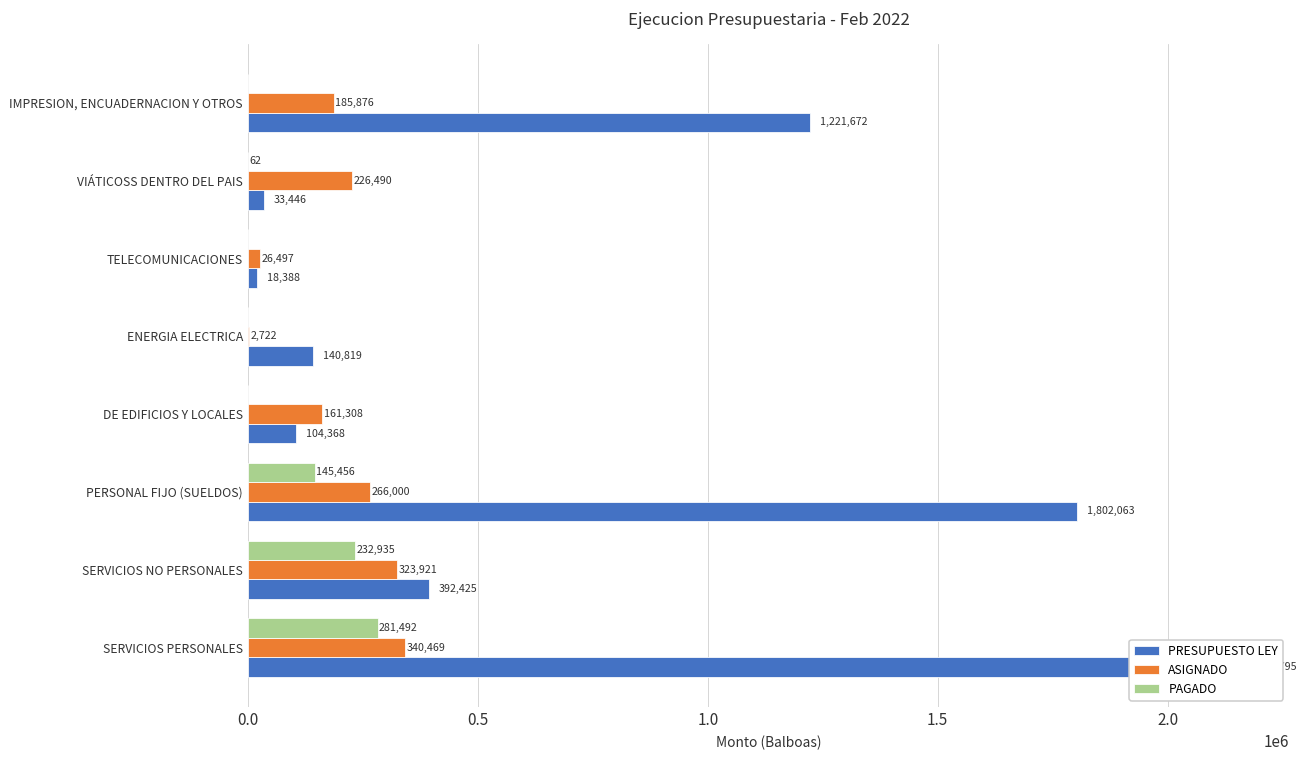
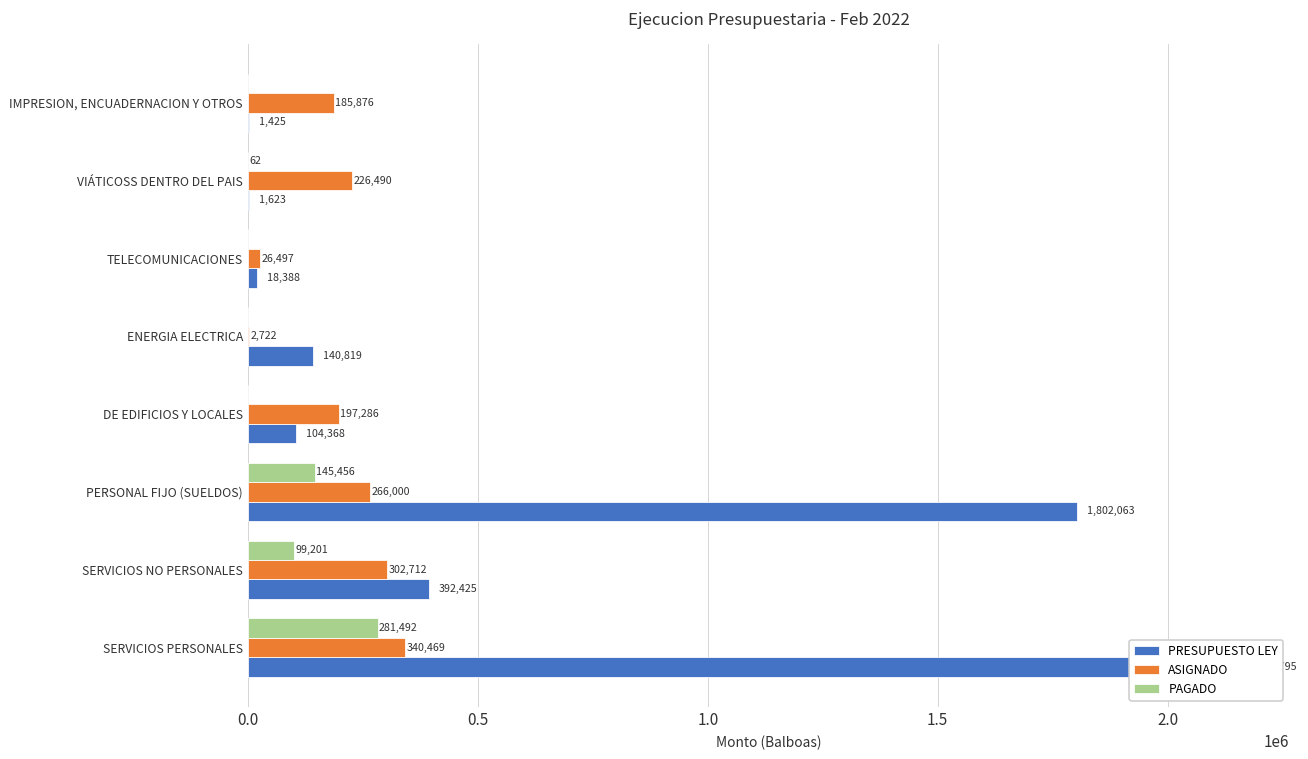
PRESUPUESTO LEY, IMPRESION, ENCUADERNACION Y OTROS: 1,221,672 -> 1,425
PRESUPUESTO LEY, VIÁTICOSS DENTRO DEL PAIS: 33,446 -> 1,623
ASIGNADO, DE EDIFICIOS Y LOCALES: 161,308 -> 197,286
PAGADO, SERVICIOS NO PERSONALES: 232,935 -> 99,201
ASIGNADO, SERVICIOS NO PERSONALES: 323,921 -> 302,712
